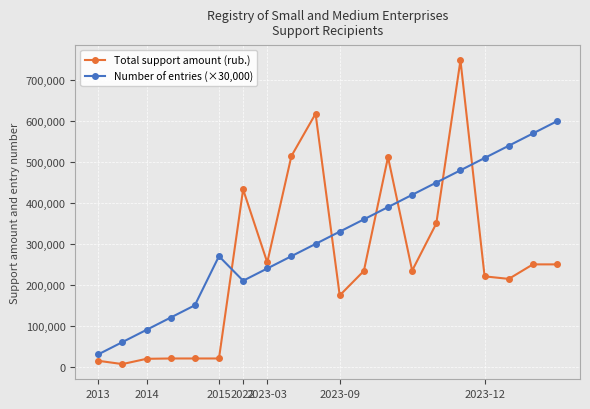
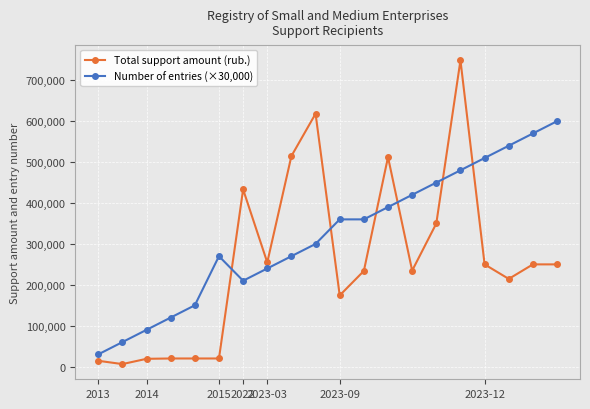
Number of entries (×30,000), 2023-09: 330,000 -> 360,000
Total support amount (rub.), 2023-12: 220,000 -> 250,000
